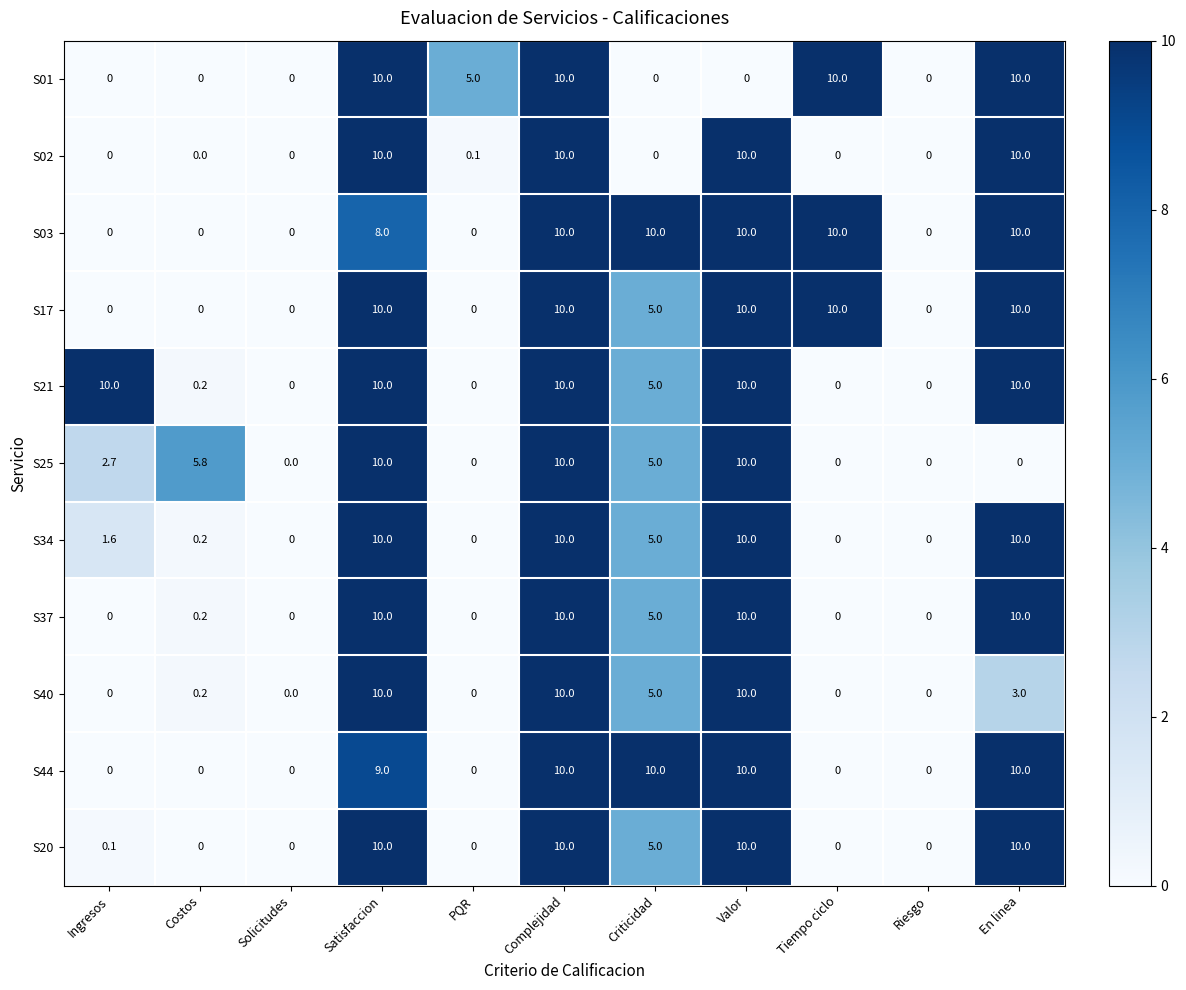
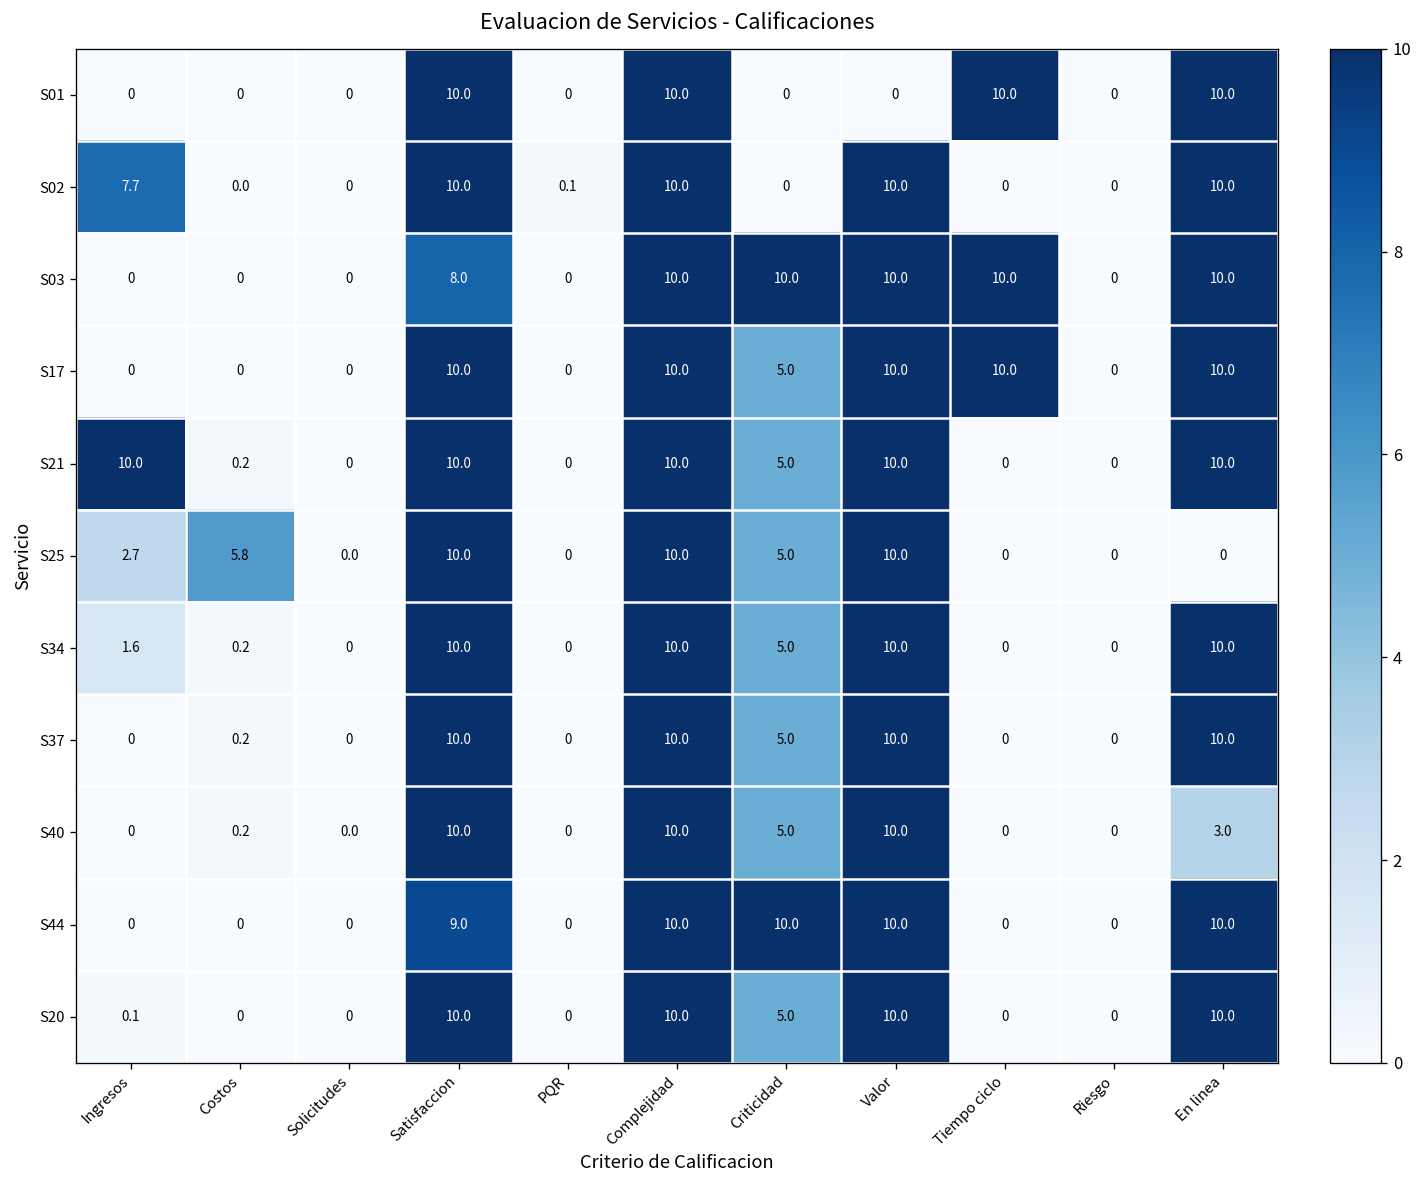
S01, PQR: 5.0 -> 0
S02, Ingresos: 0 -> 7.7
